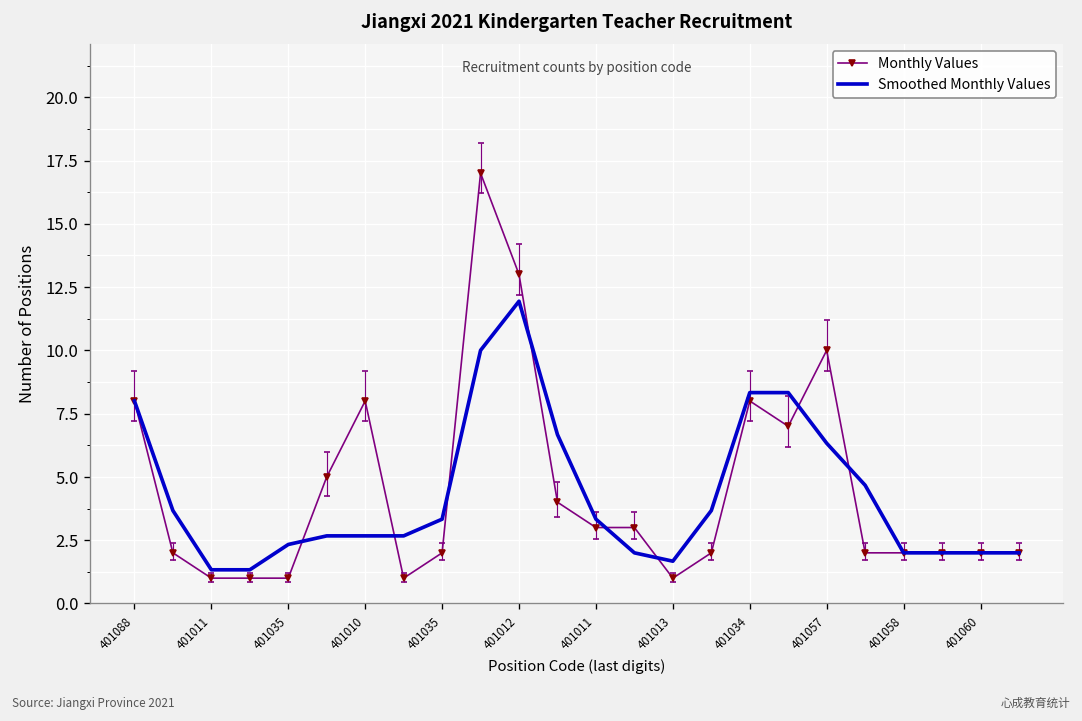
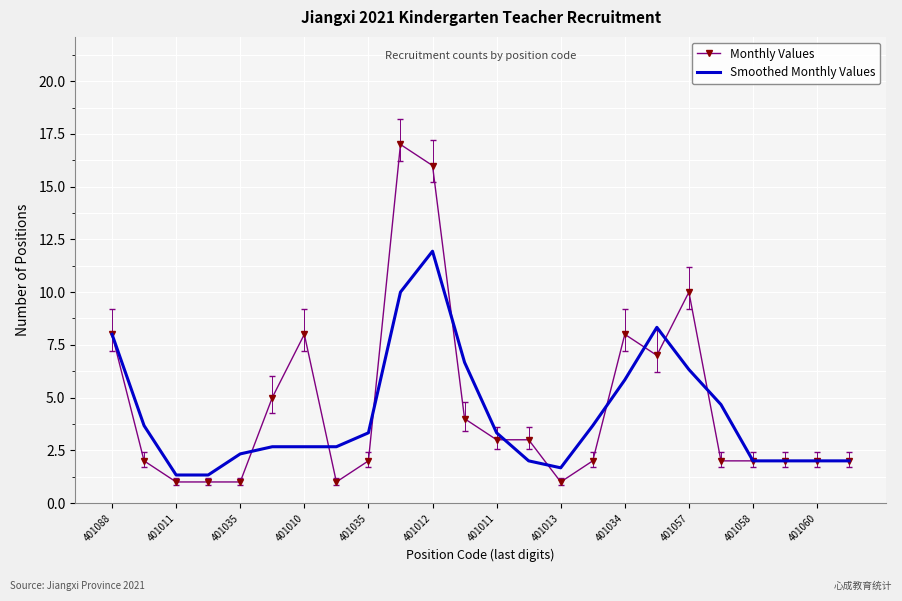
Monthly Values, 401012: 13 -> 16
Smoothed Monthly Values, 401034: 8.3 -> 5.8
